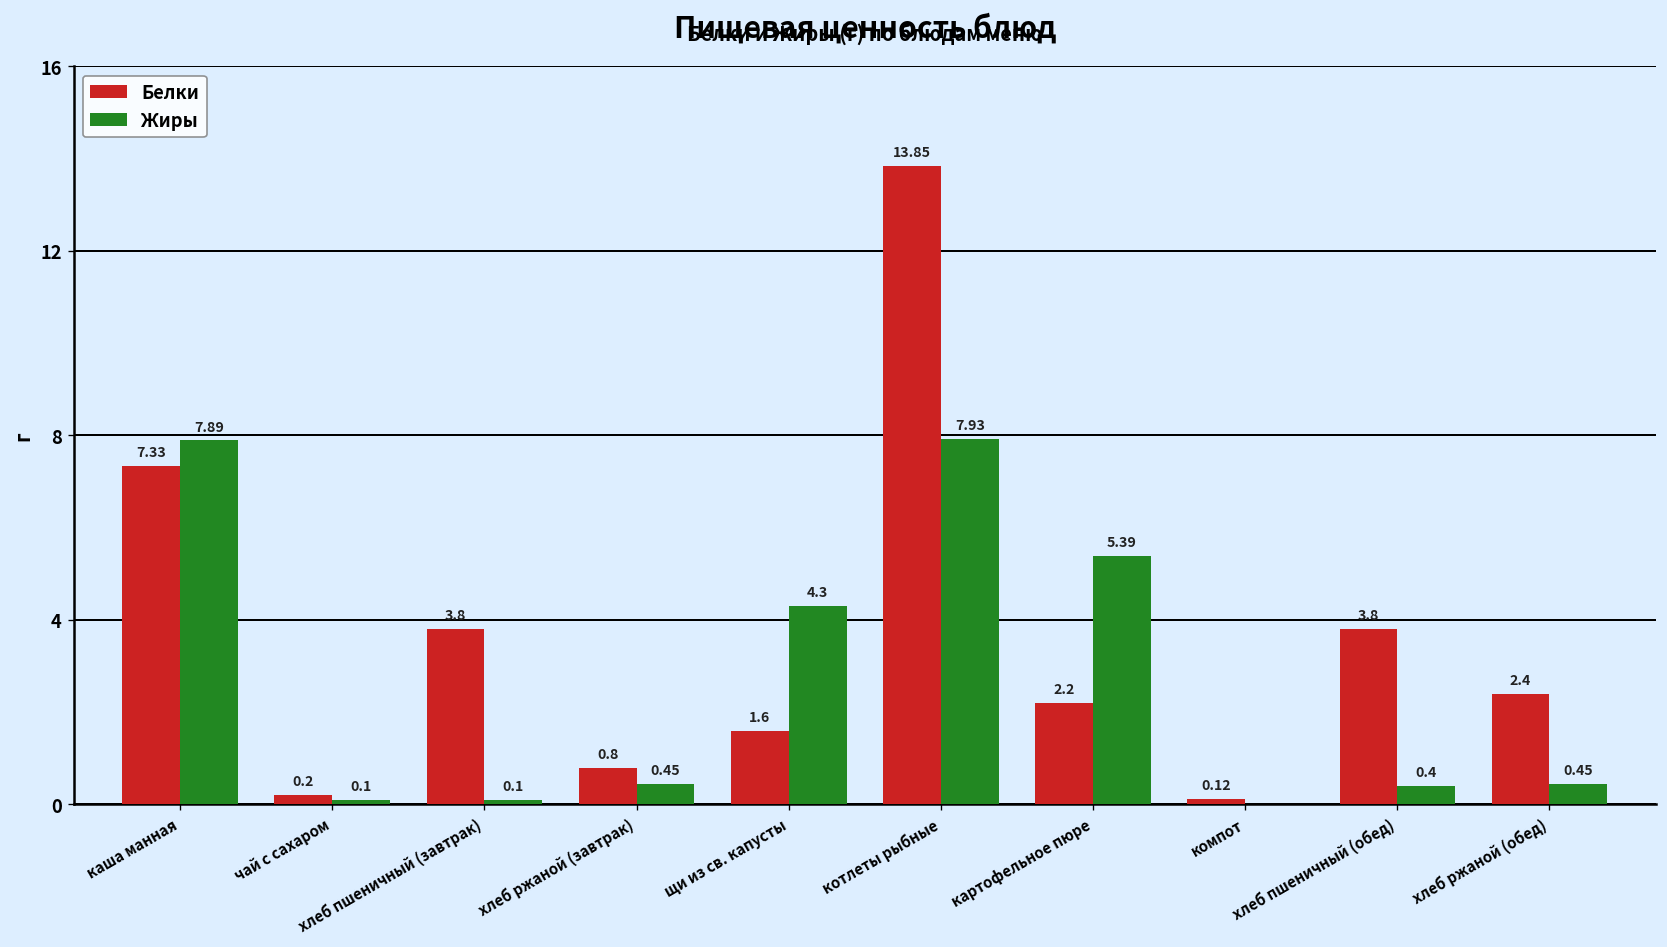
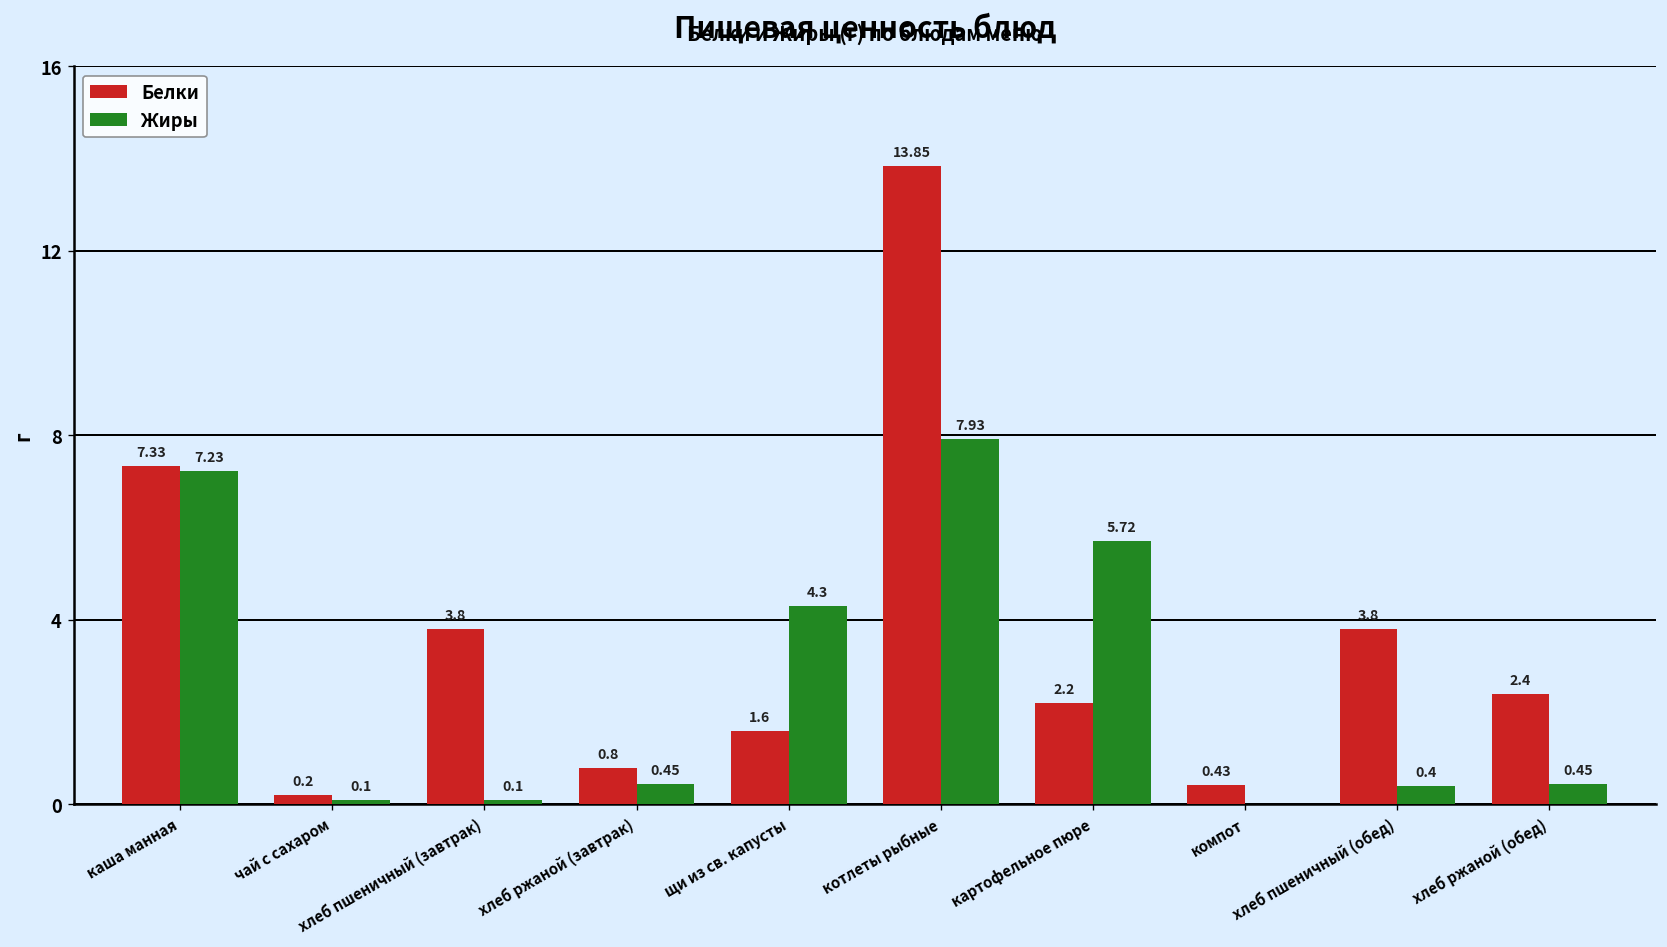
Жиры, каша манная: 7.89 -> 7.23
Жиры, картофельное пюре: 5.39 -> 5.72
Белки, компот: 0.12 -> 0.43
